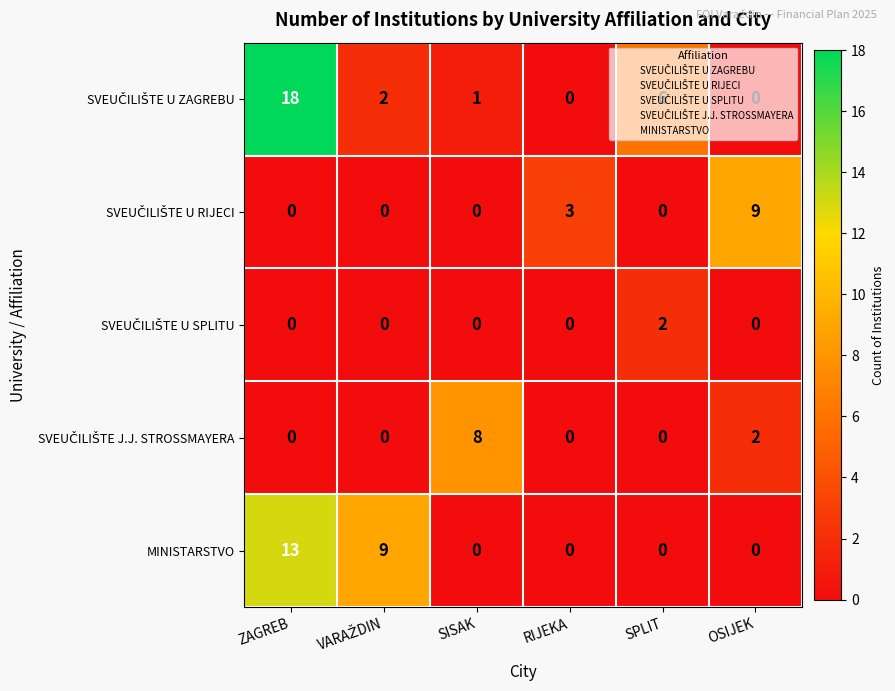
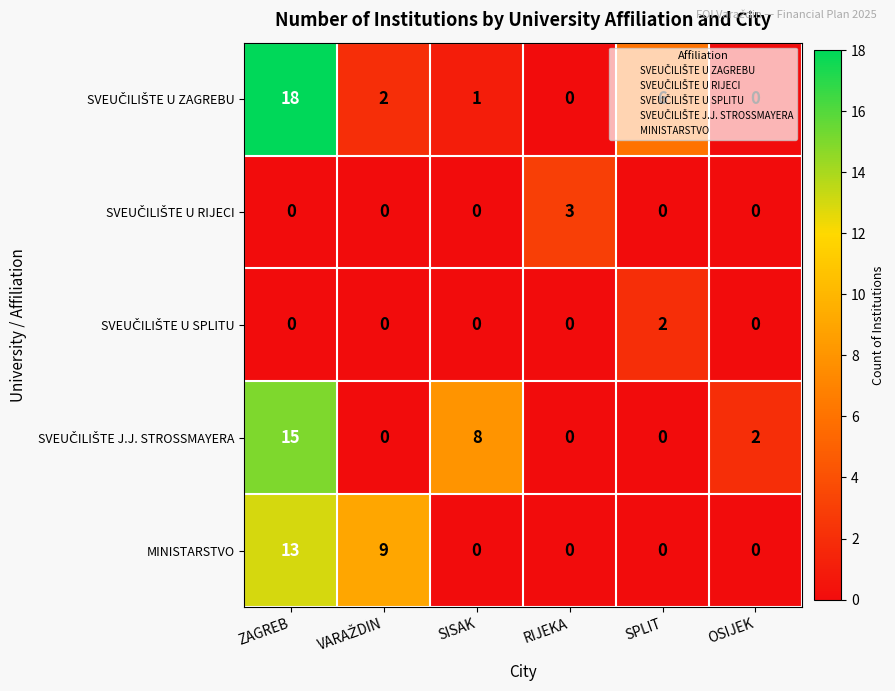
SVEUČILIŠTE U RIJECI, OSIJEK: 9 -> 0
SVEUČILIŠTE J.J. STROSSMAYERA, ZAGREB: 0 -> 15
